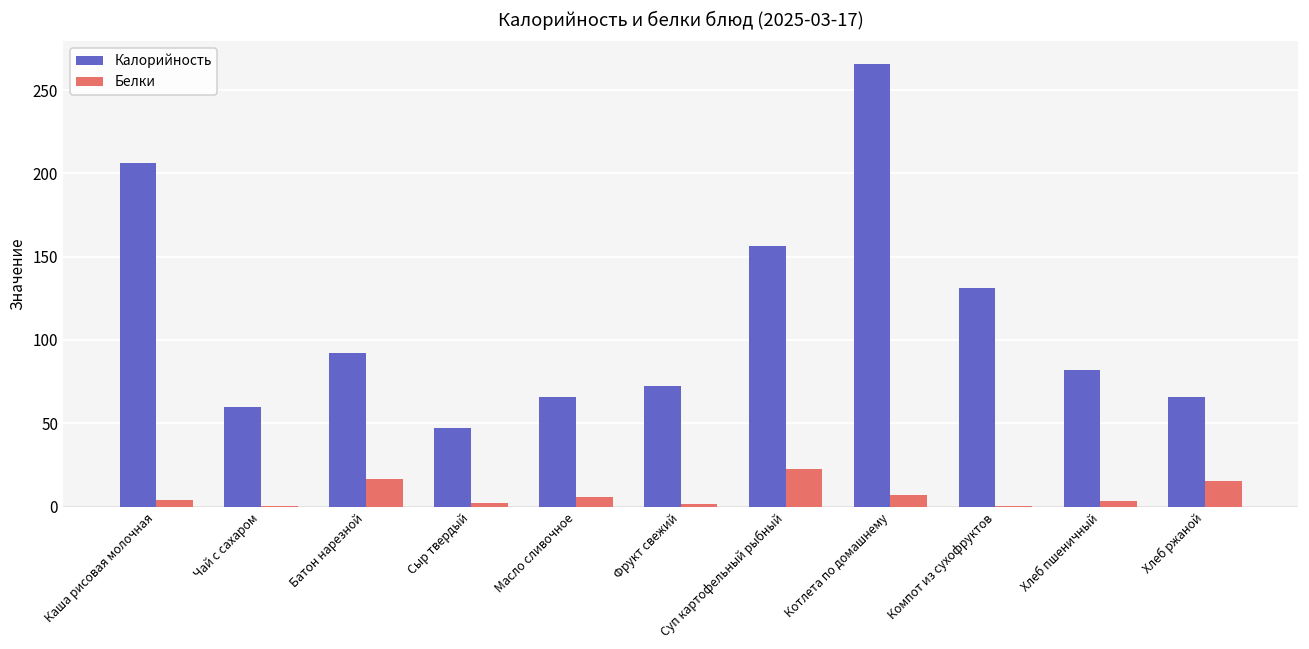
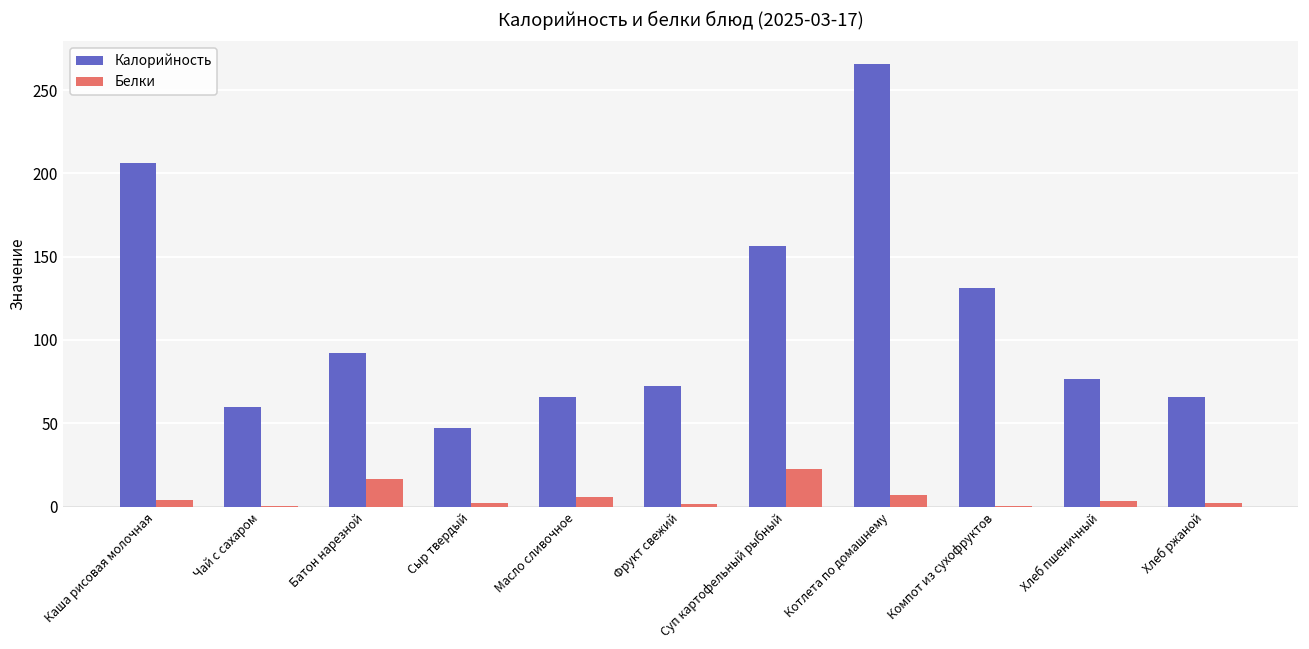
Калорийность, Хлеб пшеничный: 82 -> 77
Белки, Хлеб ржаной: 16 -> 2
